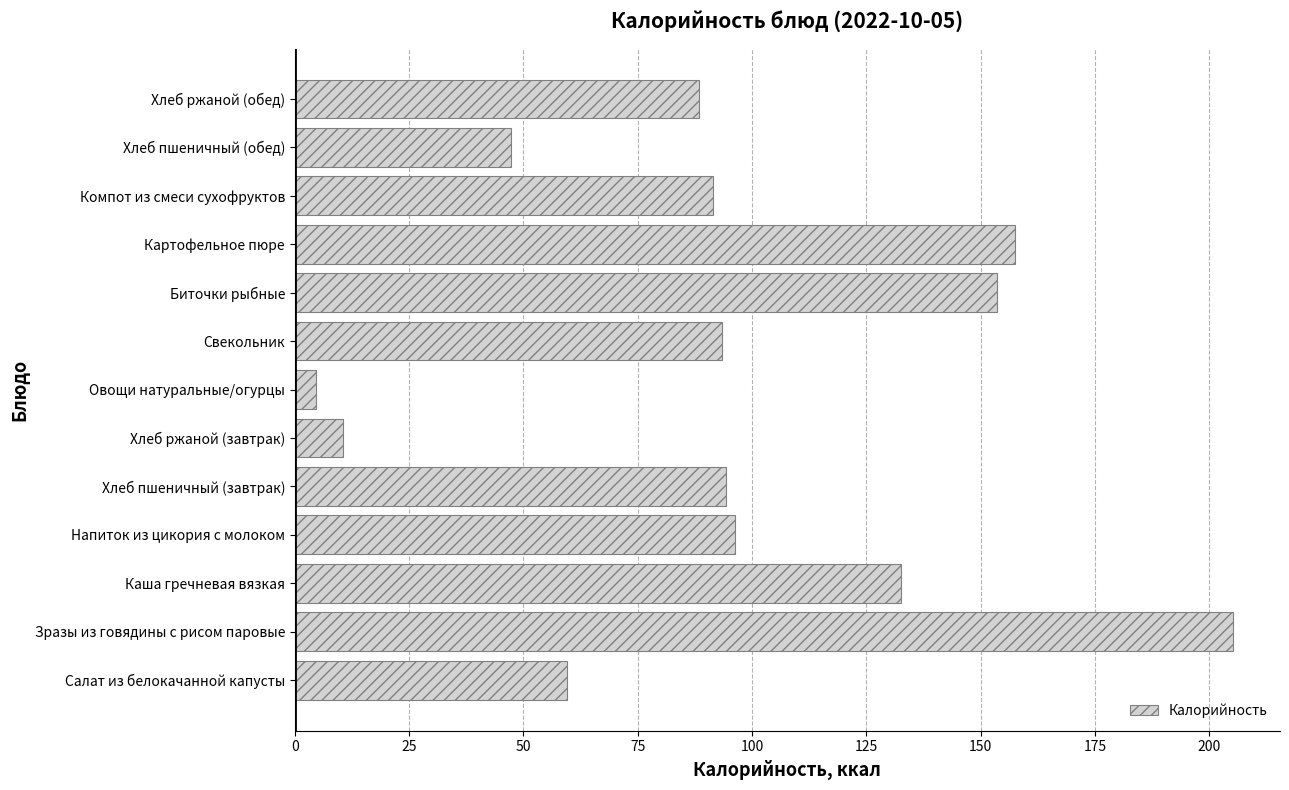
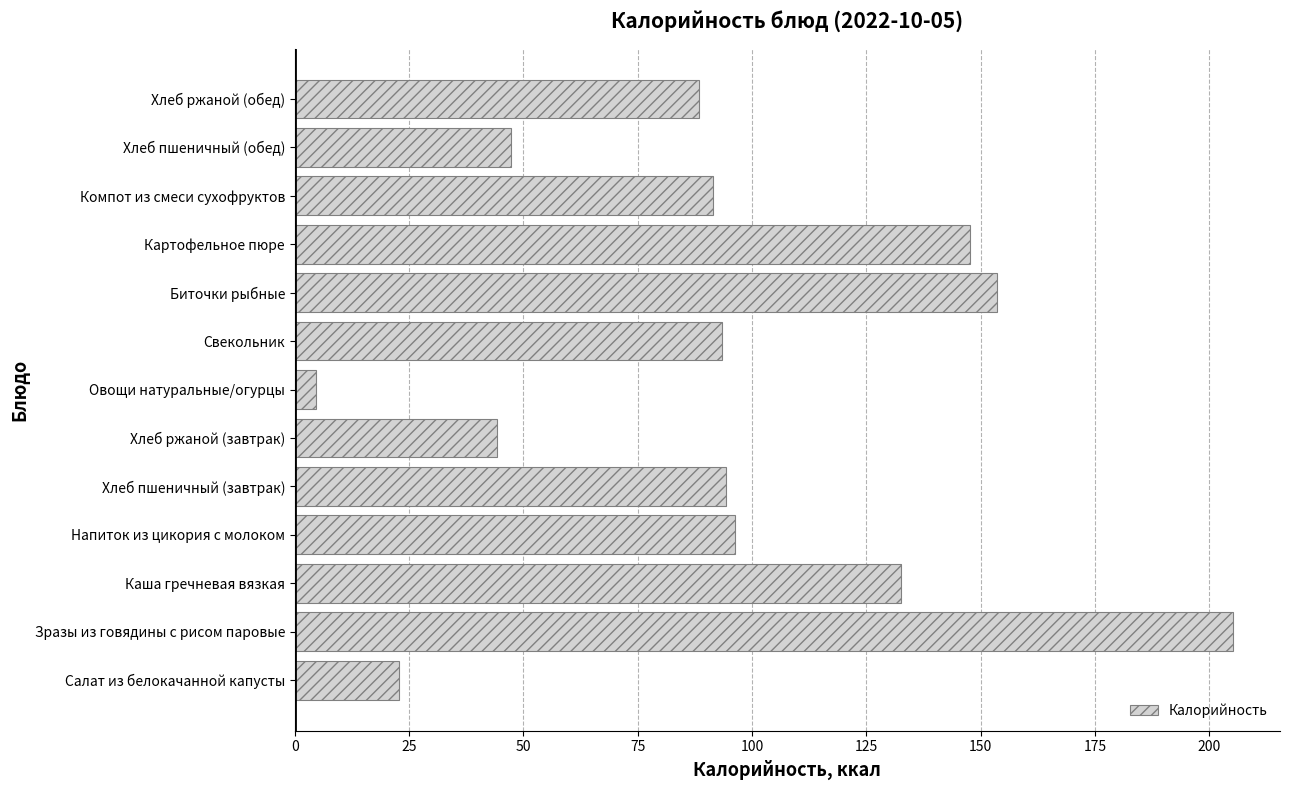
Картофельное пюре: 158 -> 148
Хлеб ржаной (завтрак): 10 -> 44
Салат из белокачанной капусты: 59 -> 23
